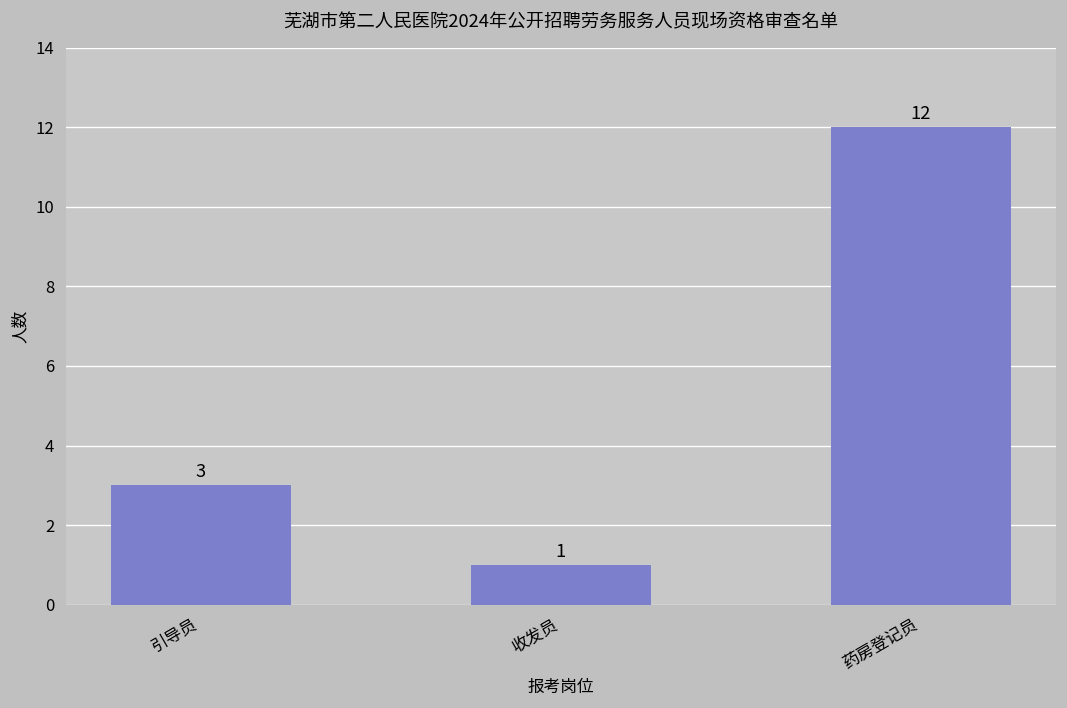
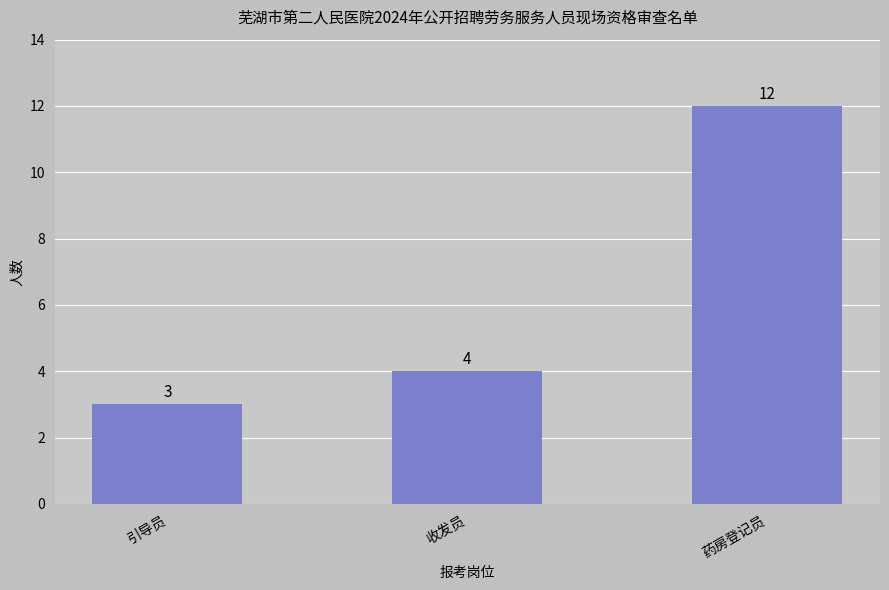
收发员: 1 -> 4
